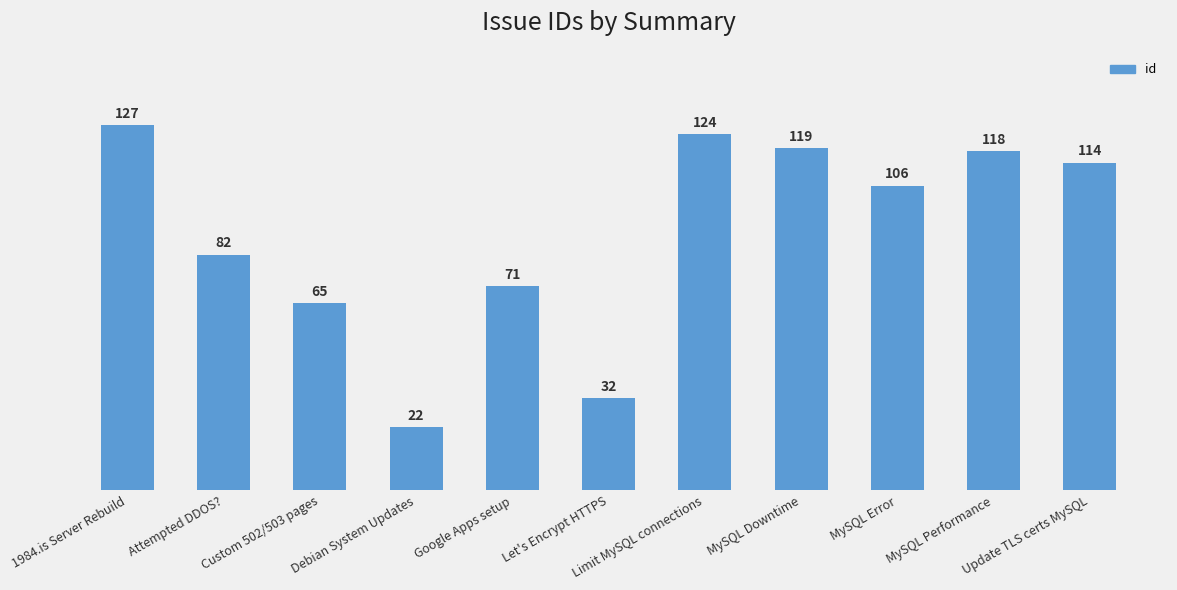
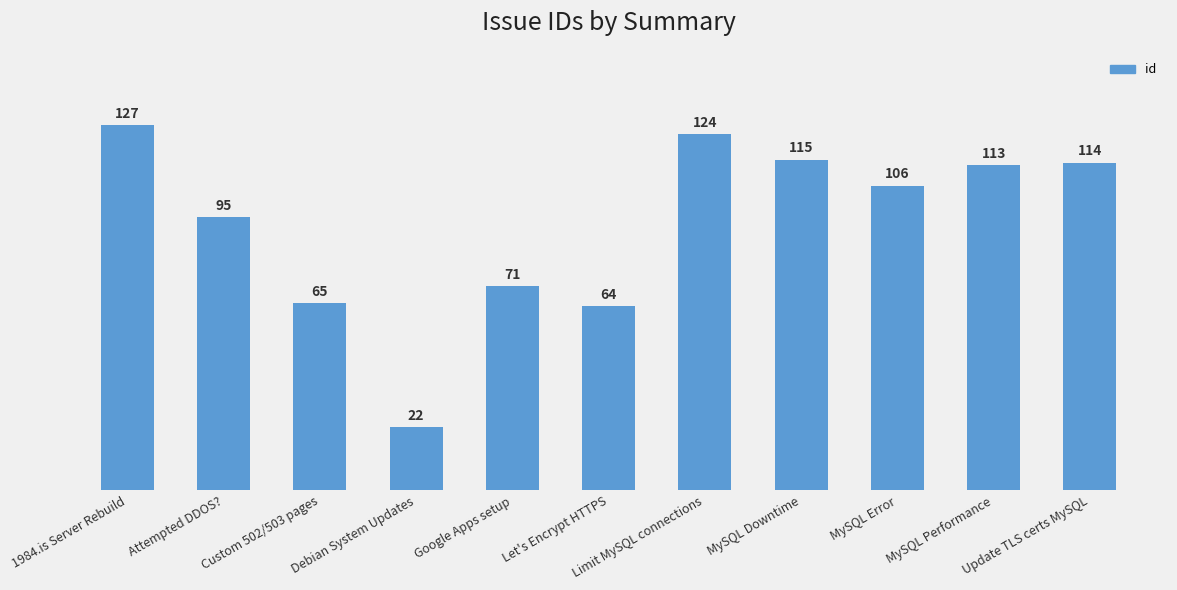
Attempted DDOS?: 82 -> 95
Let's Encrypt HTTPS: 32 -> 64
MySQL Downtime: 119 -> 115
MySQL Performance: 118 -> 113
